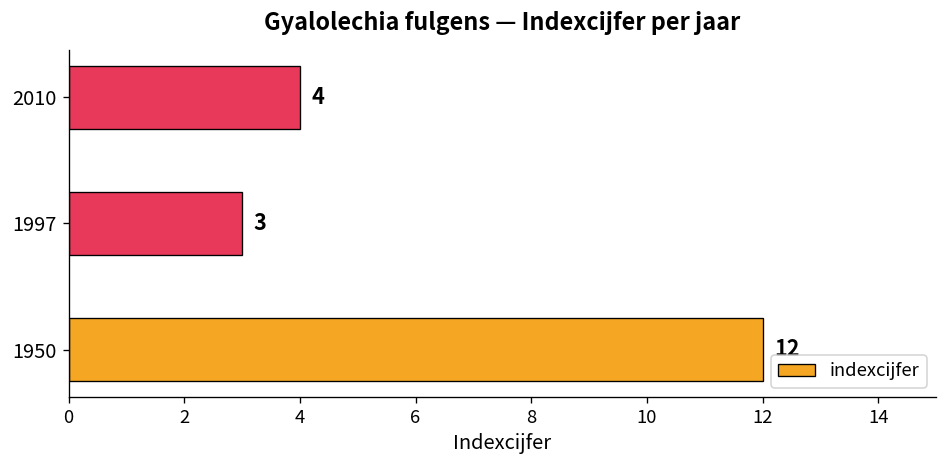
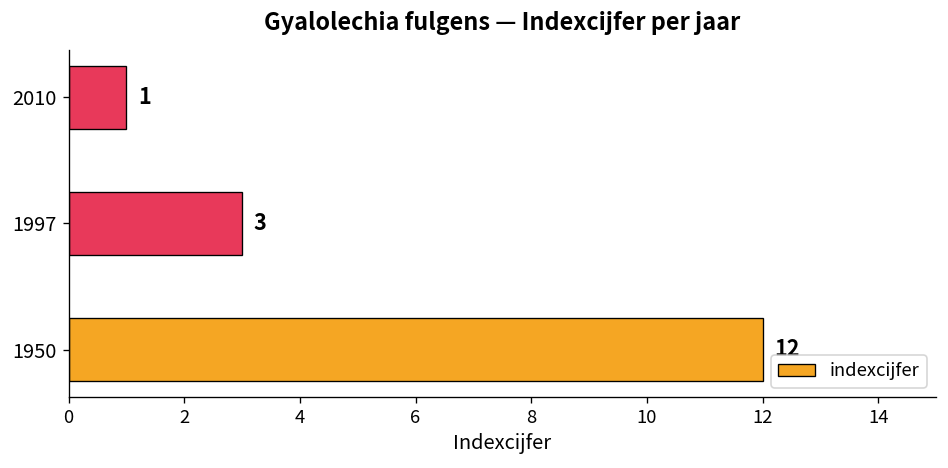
2010: 4 -> 1
